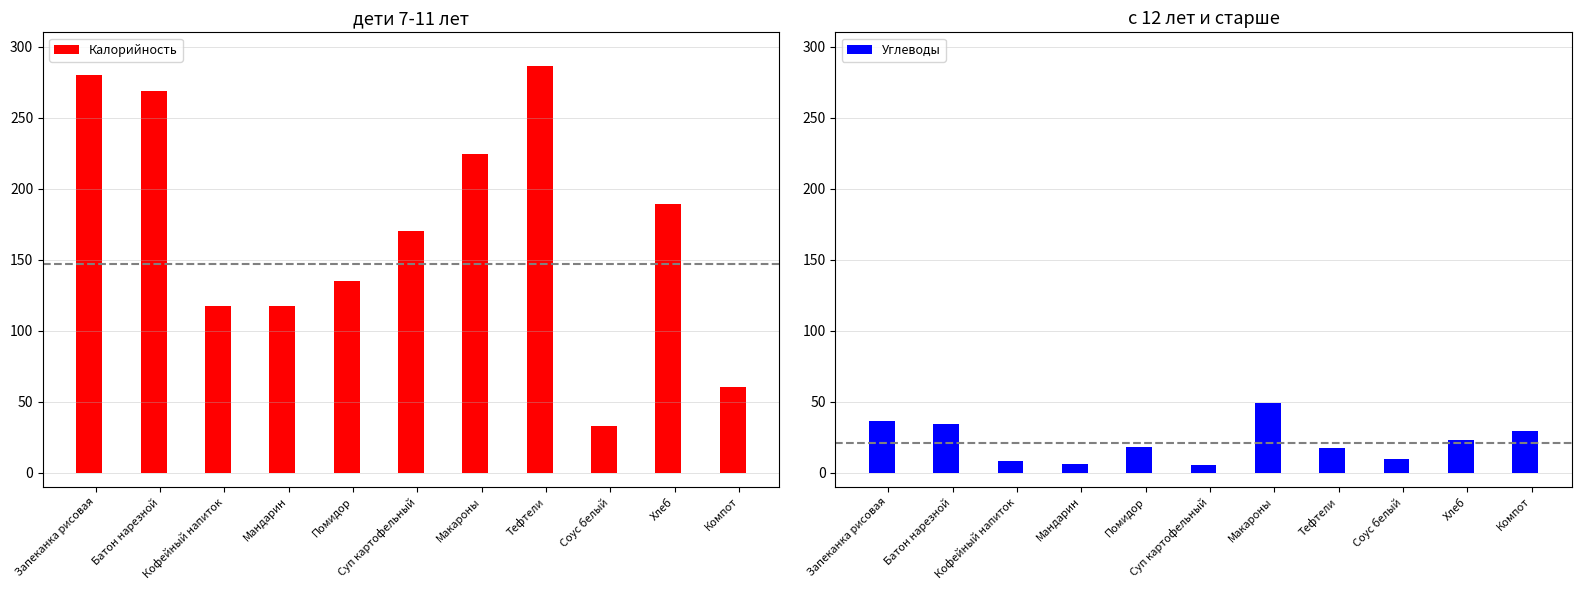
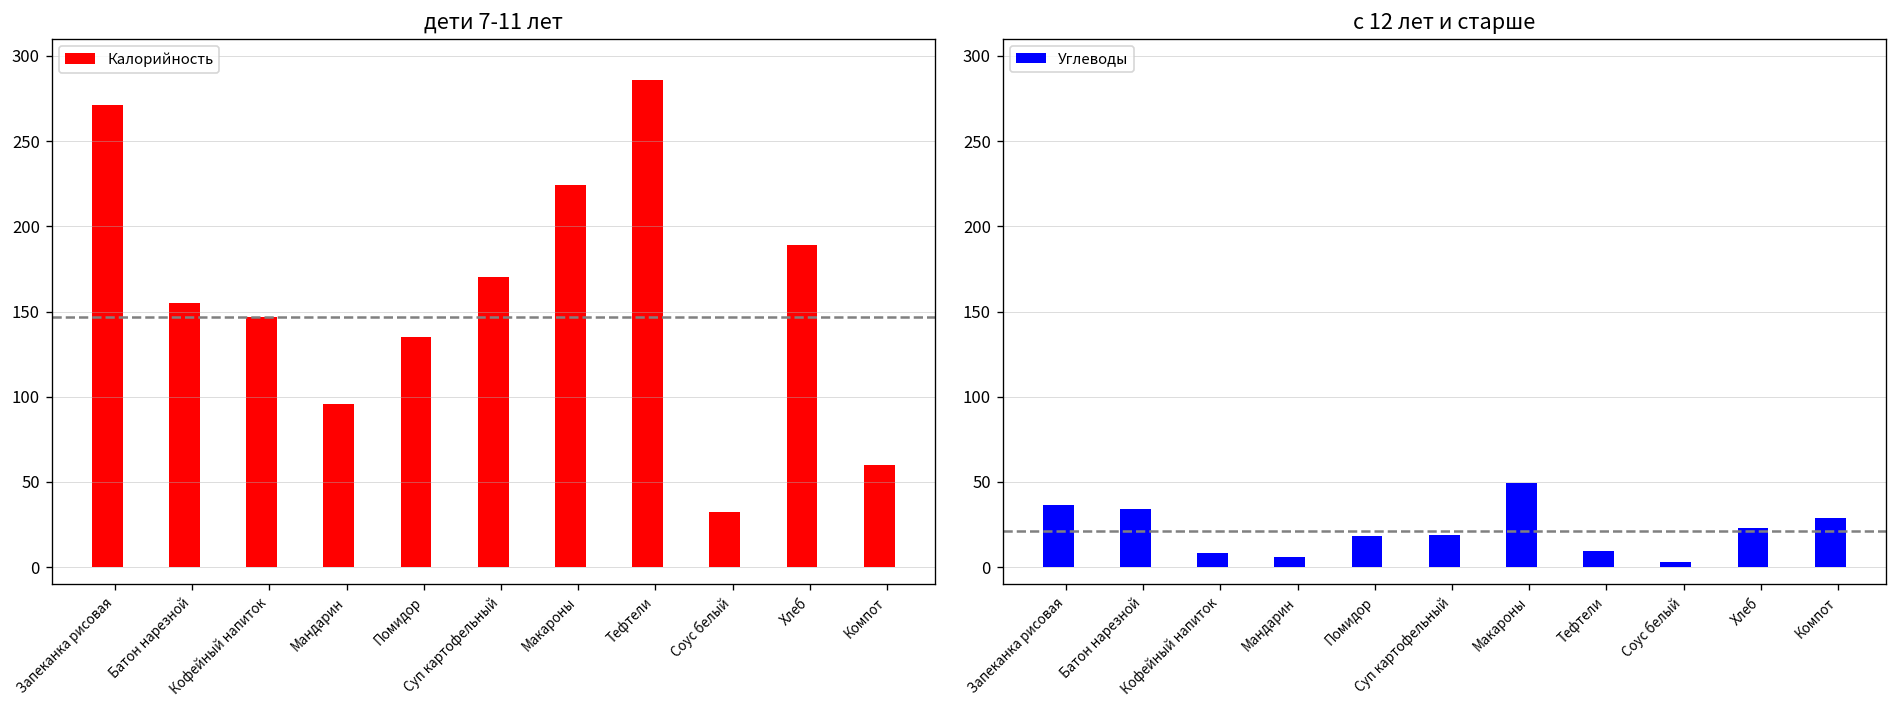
дети 7-11 лет, Запеканка рисовая: 280 -> 271
дети 7-11 лет, Батон нарезной: 269 -> 155
дети 7-11 лет, Кофейный напиток: 117 -> 147
дети 7-11 лет, Мандарин: 117 -> 96
с 12 лет и старше, Суп картофельный: 6 -> 19
с 12 лет и старше, Тефтели: 17 -> 10
с 12 лет и старше, Соус белый: 9 -> 3
